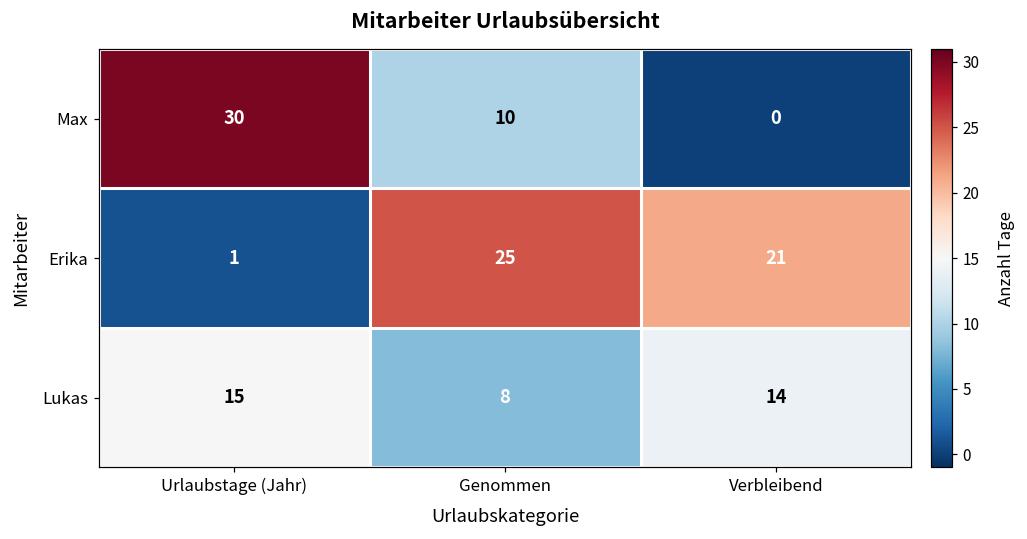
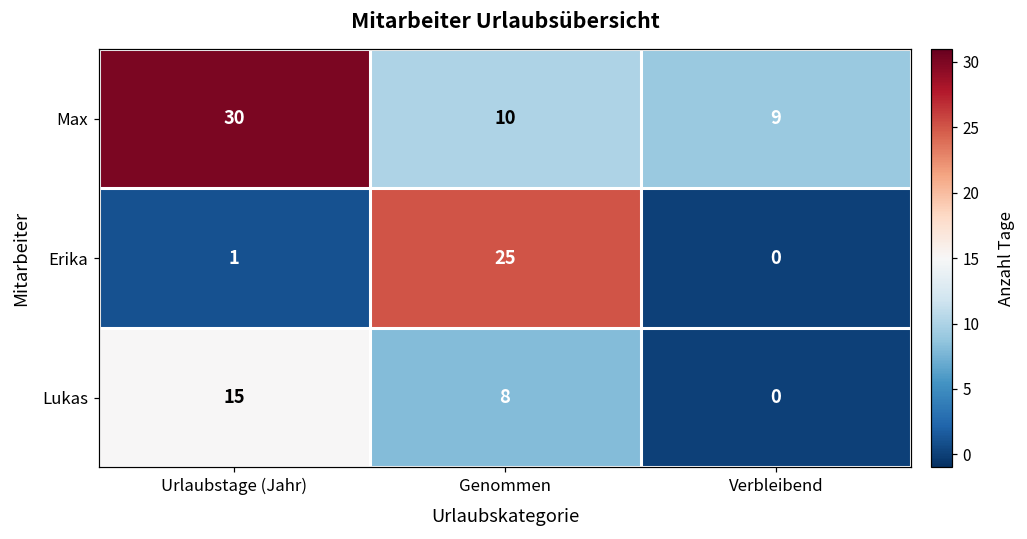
Max, Verbleibend: 0 -> 9
Erika, Verbleibend: 21 -> 0
Lukas, Verbleibend: 14 -> 0
